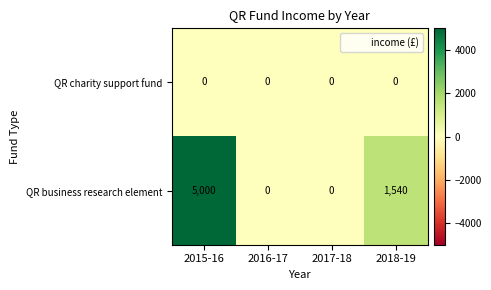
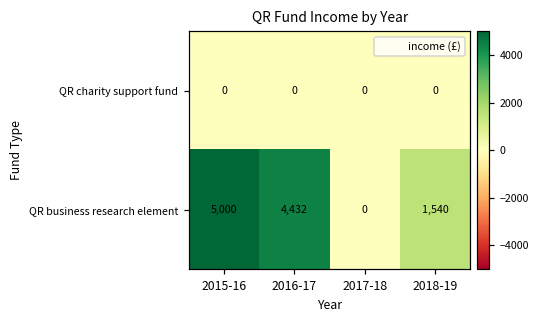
QR business research element, 2016-17: 0 -> 4,432
